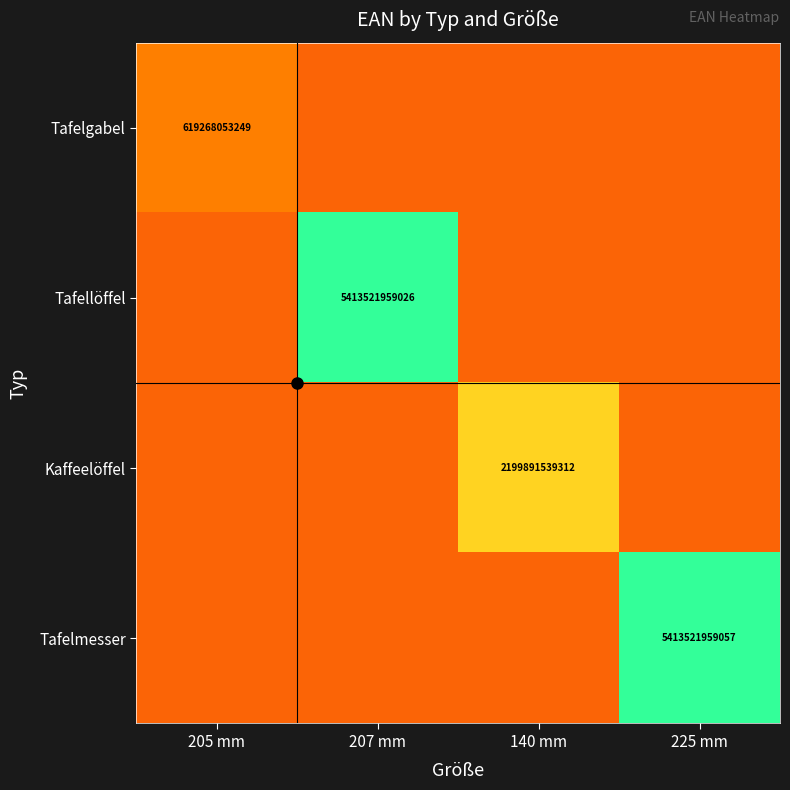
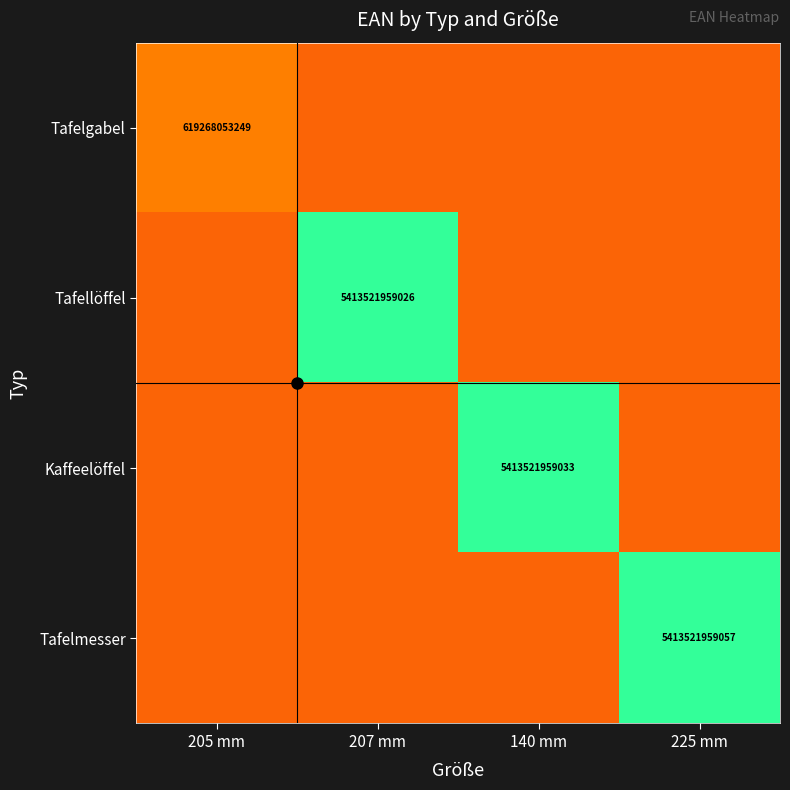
Kaffeelöffel, 140 mm: 2199891539312 -> 5413521959033
